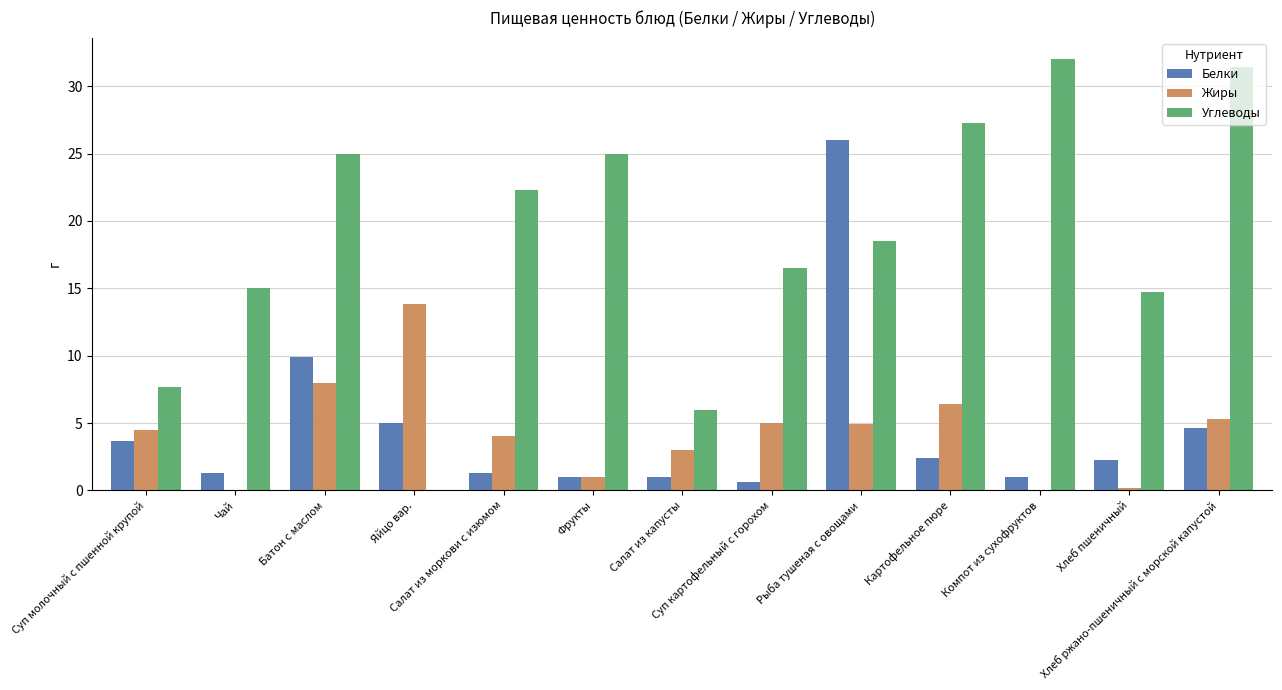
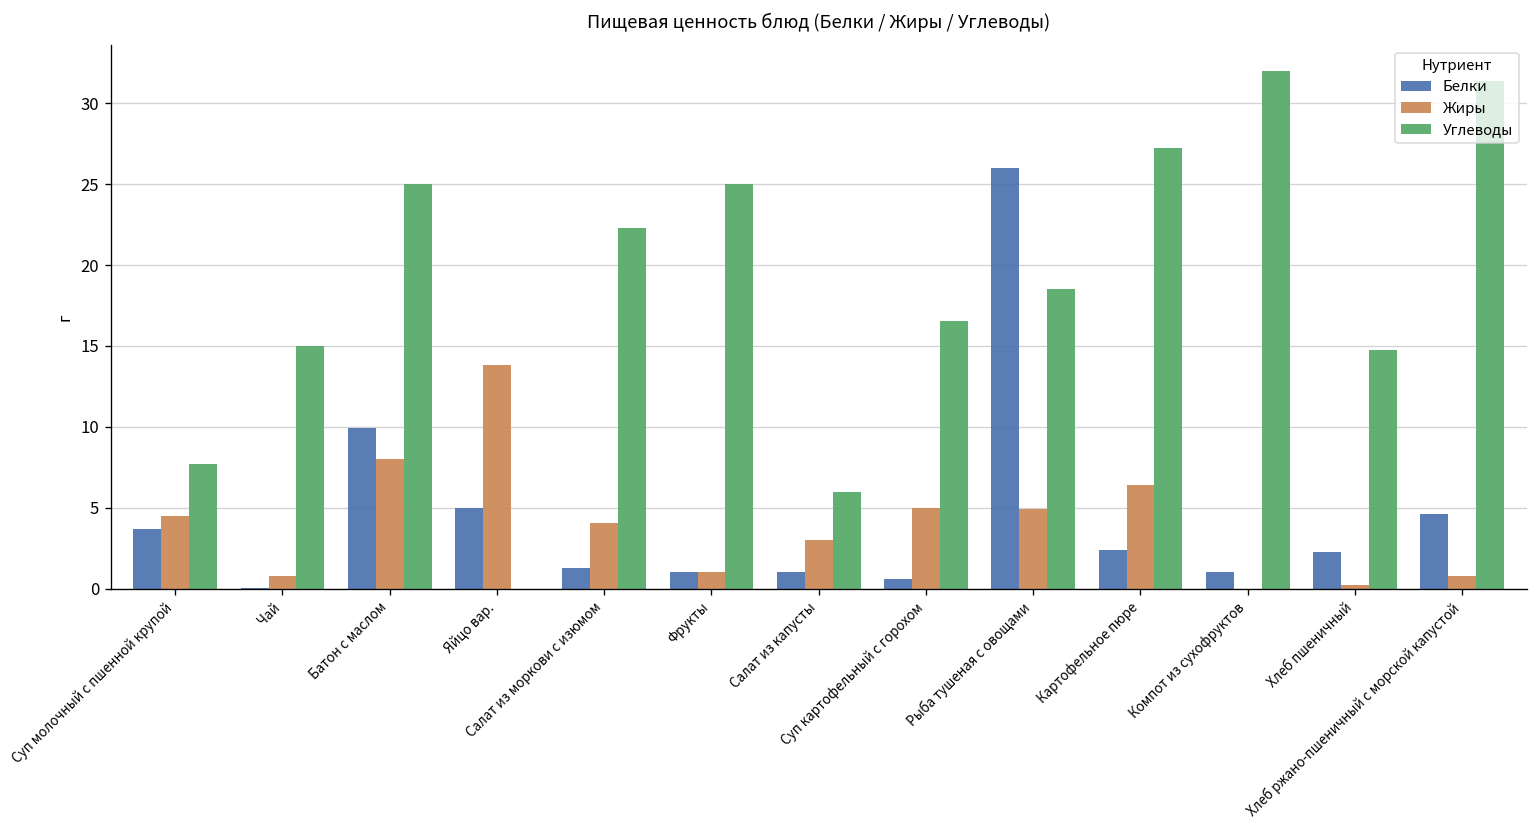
Белки, Чай: 1.3 -> 0.1
Жиры, Чай: 0.0 -> 0.8
Жиры, Хлеб ржано-пшеничный с морской капустой: 5.3 -> 0.8
